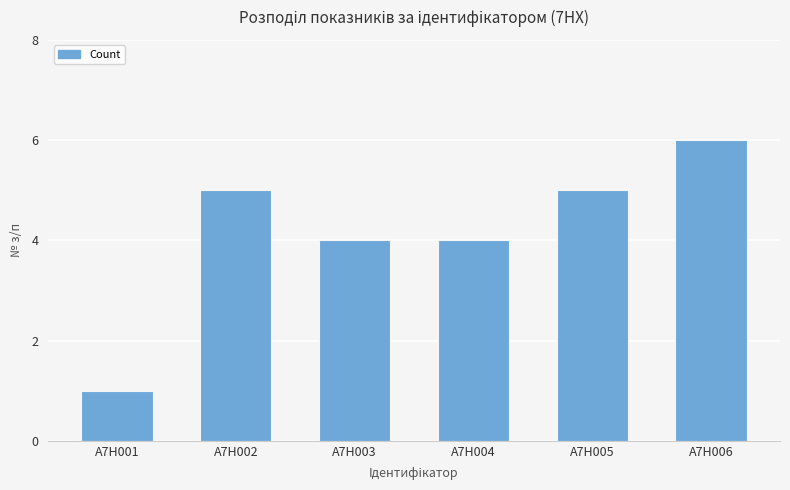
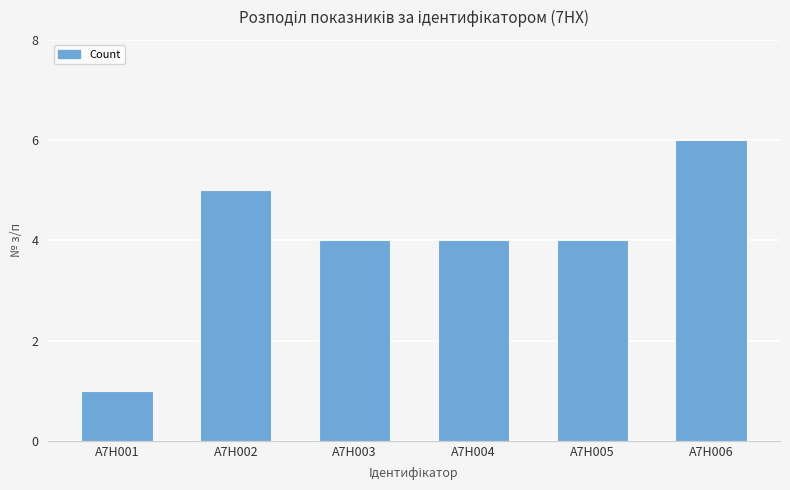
A7H005: 5 -> 4
